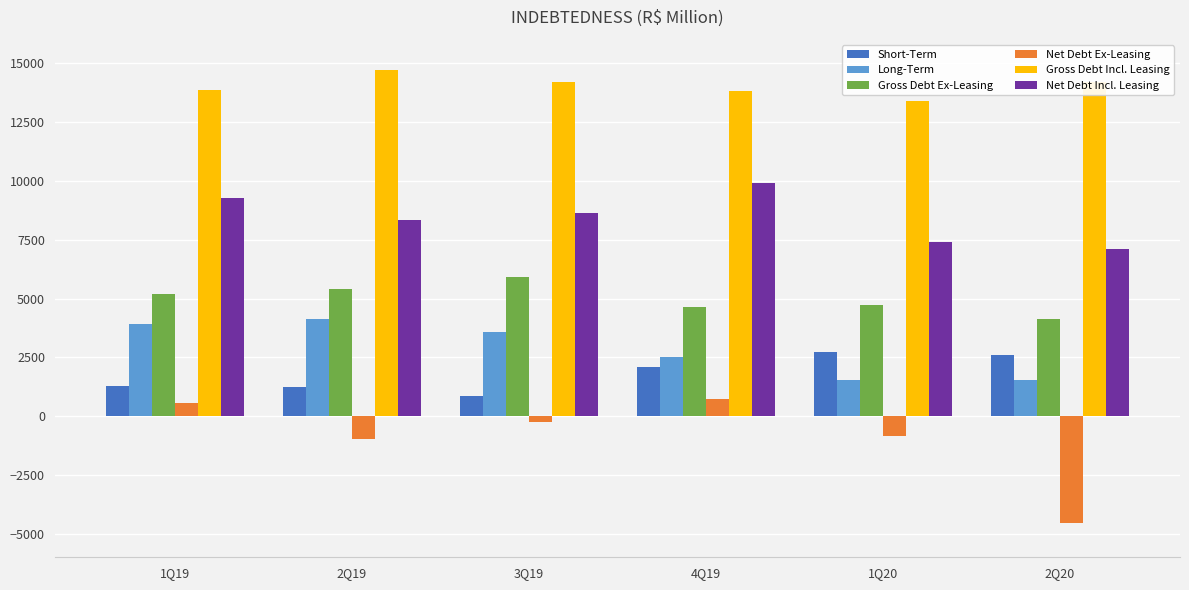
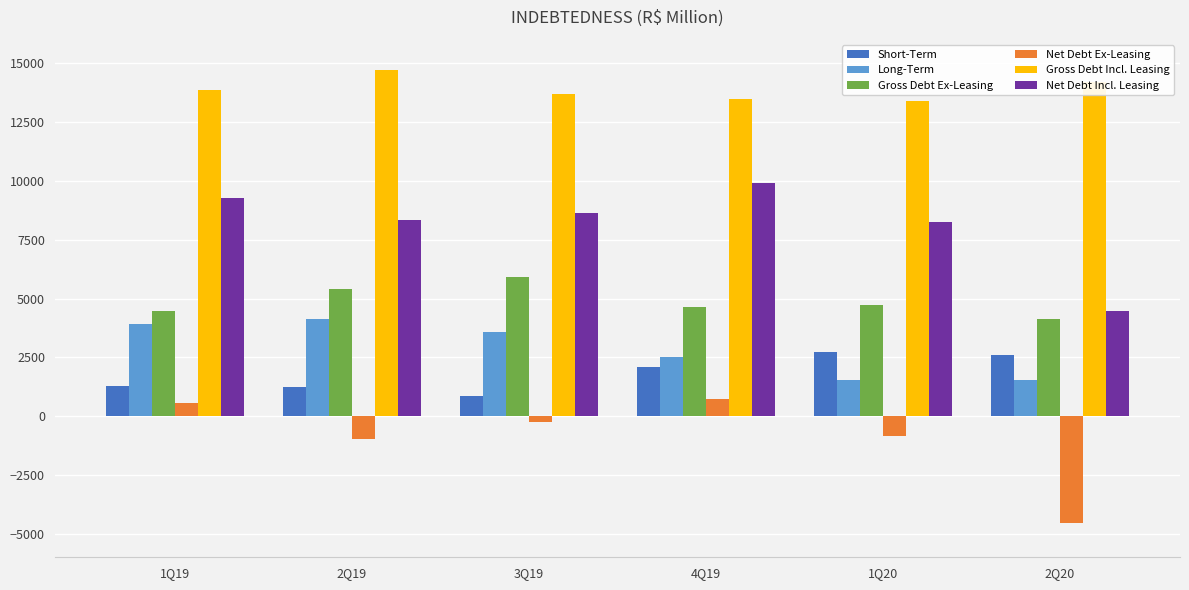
Gross Debt Ex-Leasing, 1Q19: 5200 -> 4500
Gross Debt Incl. Leasing, 3Q19: 14200 -> 13700
Gross Debt Incl. Leasing, 4Q19: 13800 -> 13500
Net Debt Incl. Leasing, 1Q20: 7400 -> 8300
Net Debt Incl. Leasing, 2Q20: 7100 -> 4500
